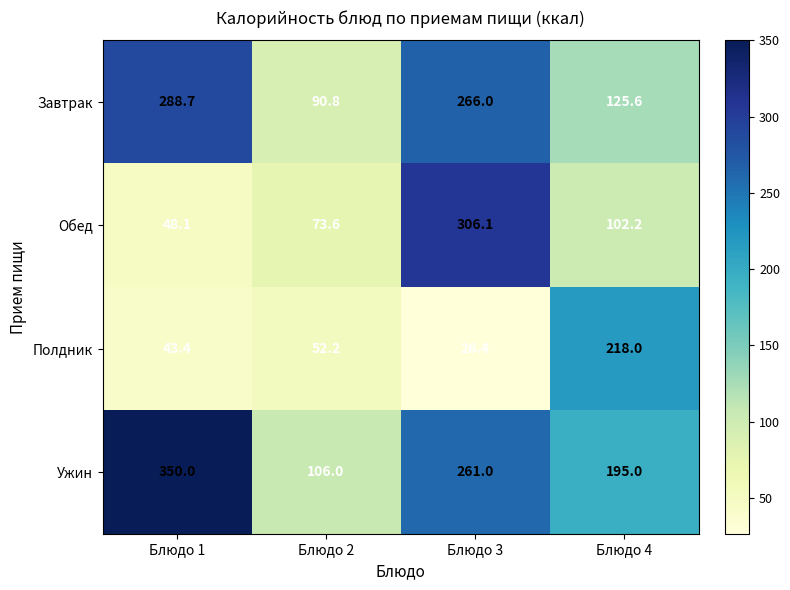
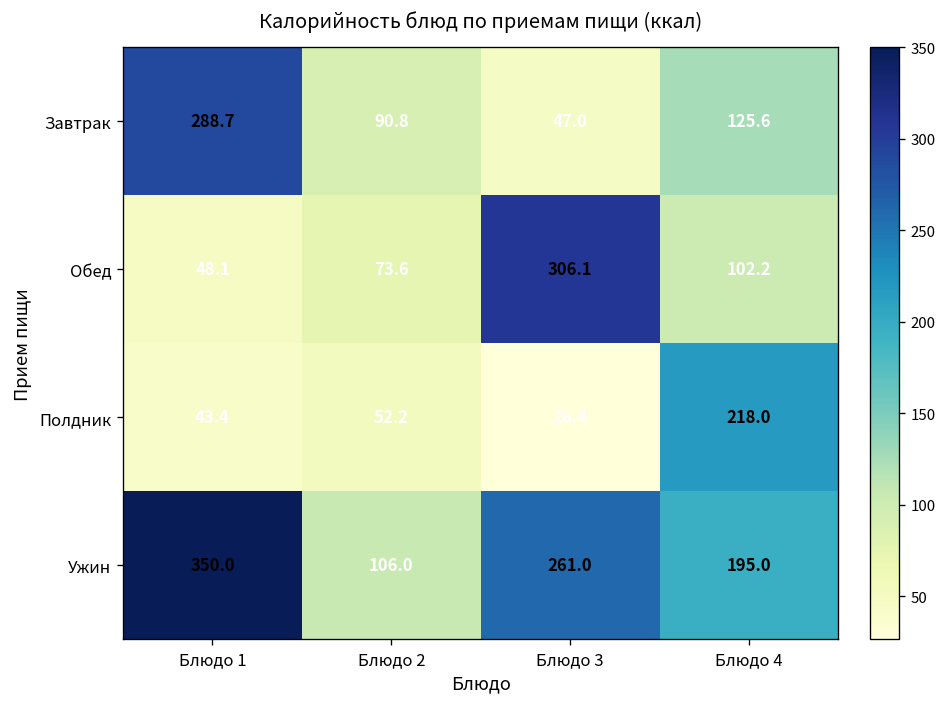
Завтрак, Блюдо 3: 266.0 -> 47.0
